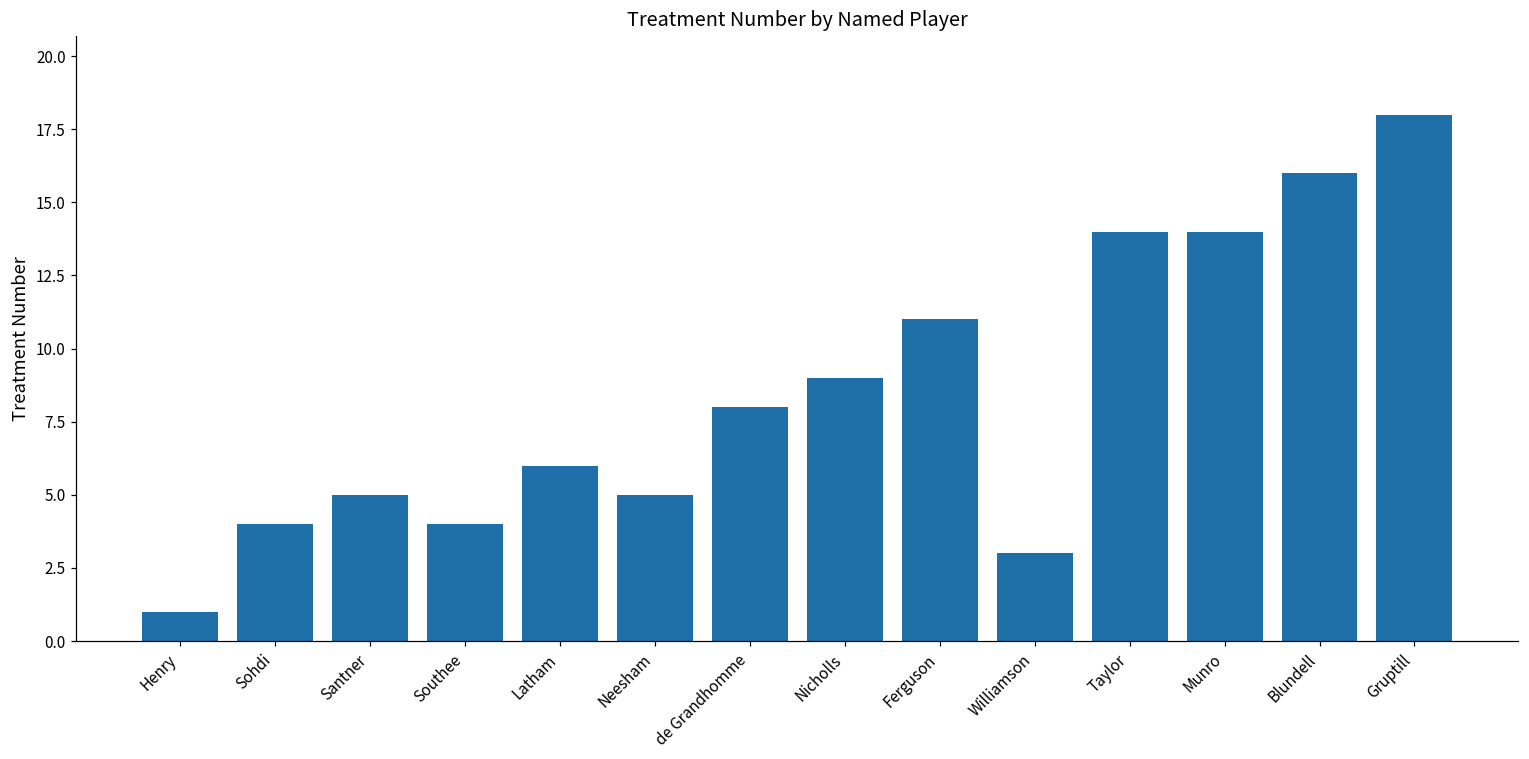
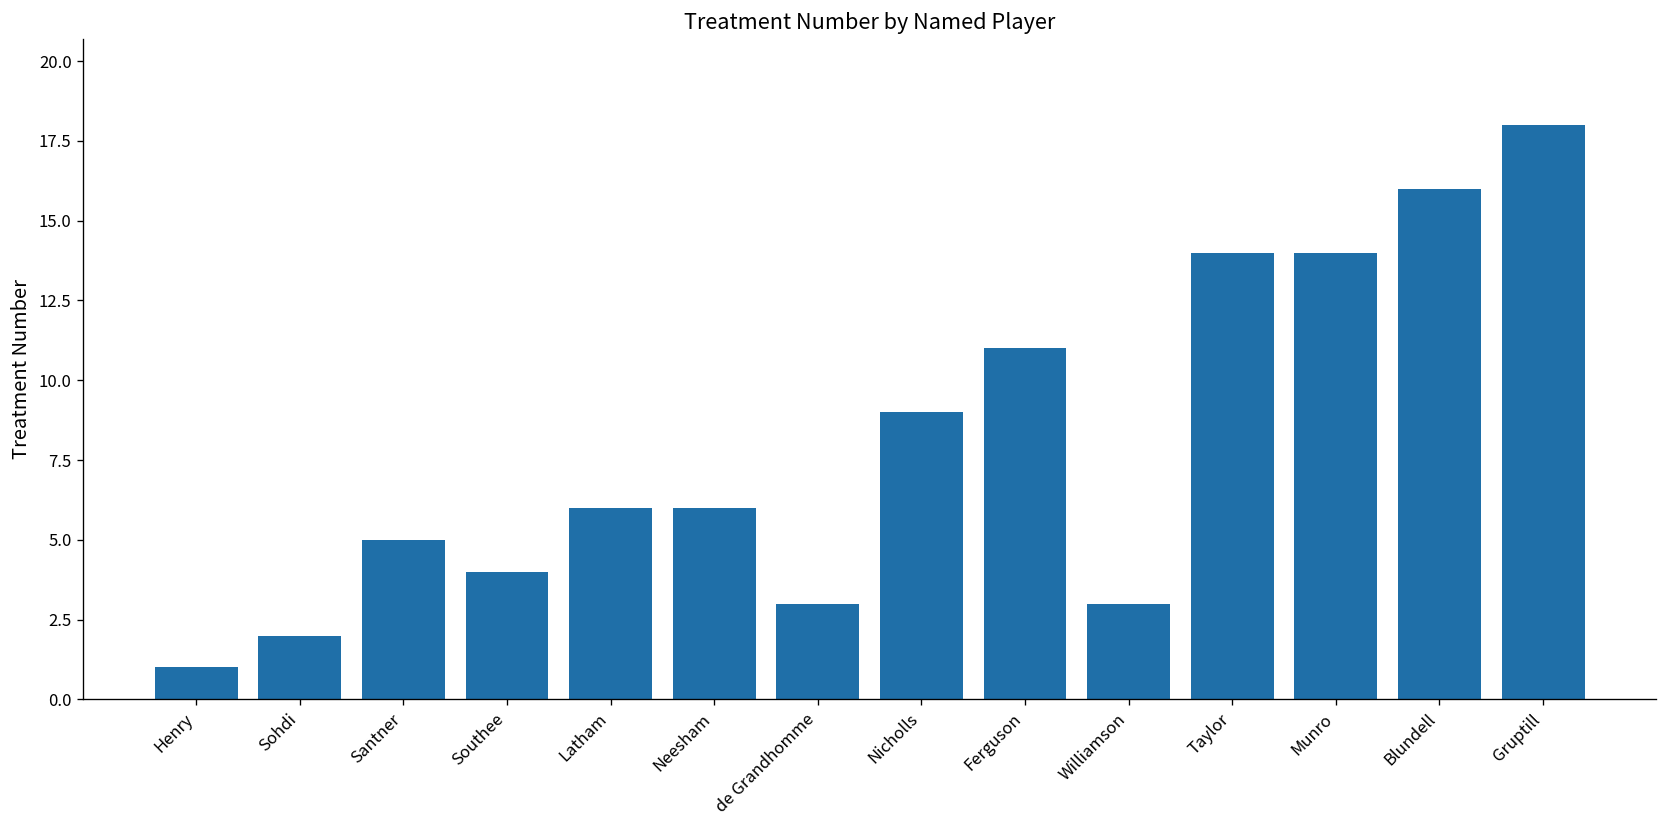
Sohdi: 4 -> 2
Neesham: 5 -> 6
de Grandhomme: 8 -> 3
